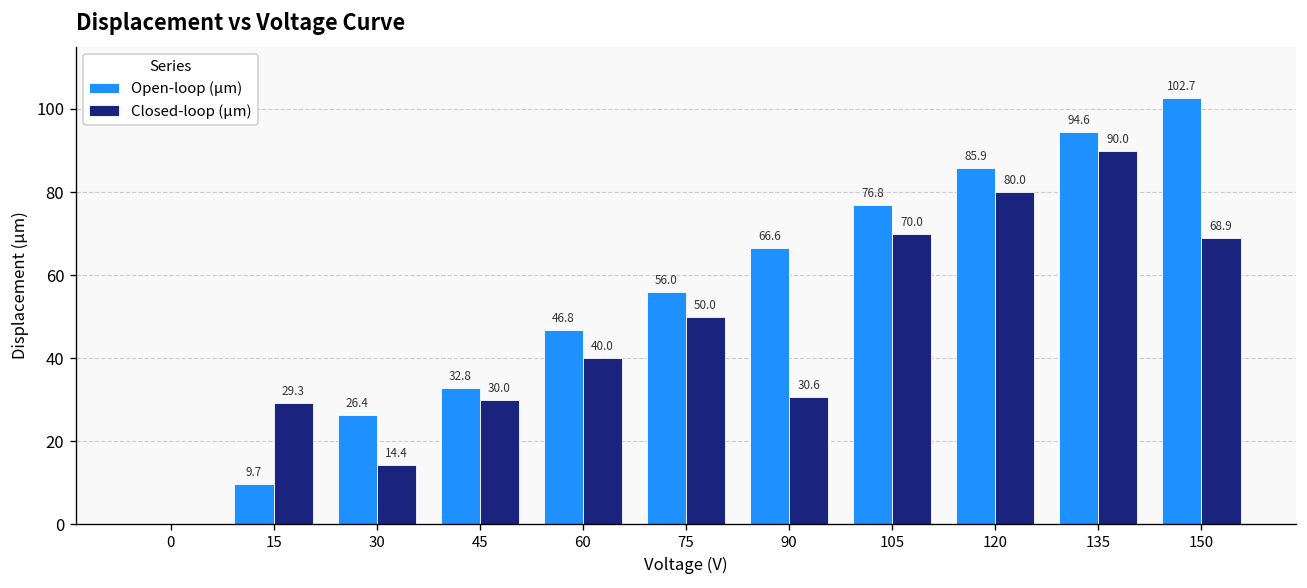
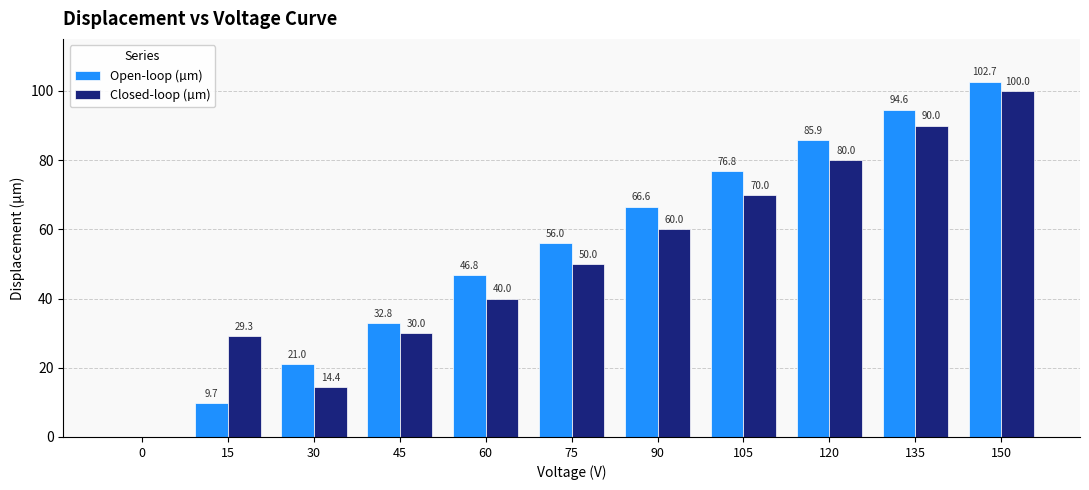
Open-loop (µm), 30: 26.4 -> 21.0
Closed-loop (µm), 90: 30.6 -> 60.0
Closed-loop (µm), 150: 68.9 -> 100.0
